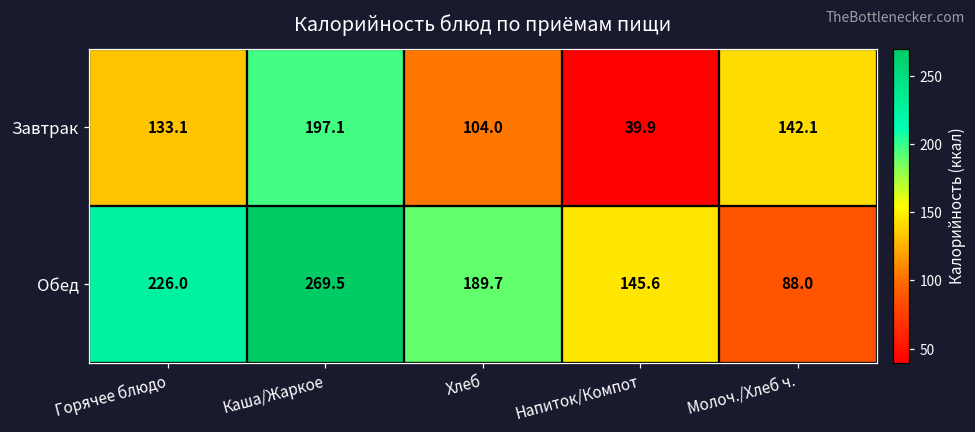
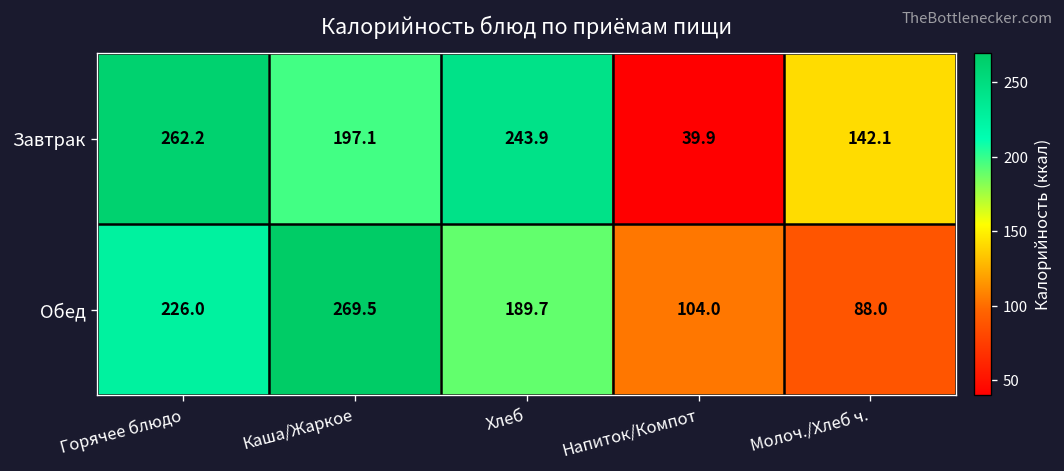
Завтрак, Горячее блюдо: 133.1 -> 262.2
Завтрак, Хлеб: 104.0 -> 243.9
Обед, Напиток/Компот: 145.6 -> 104.0
